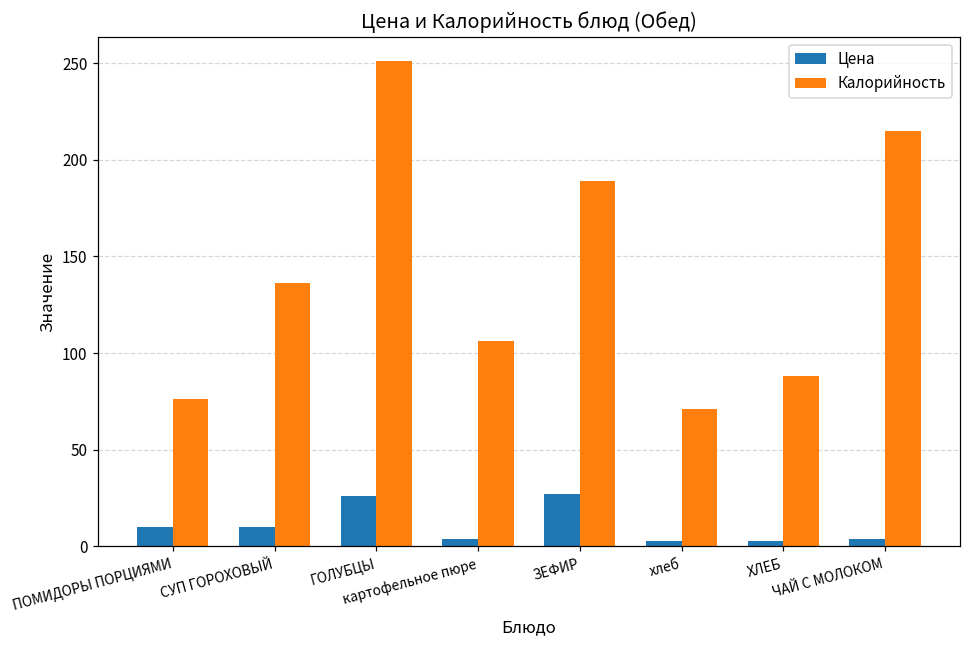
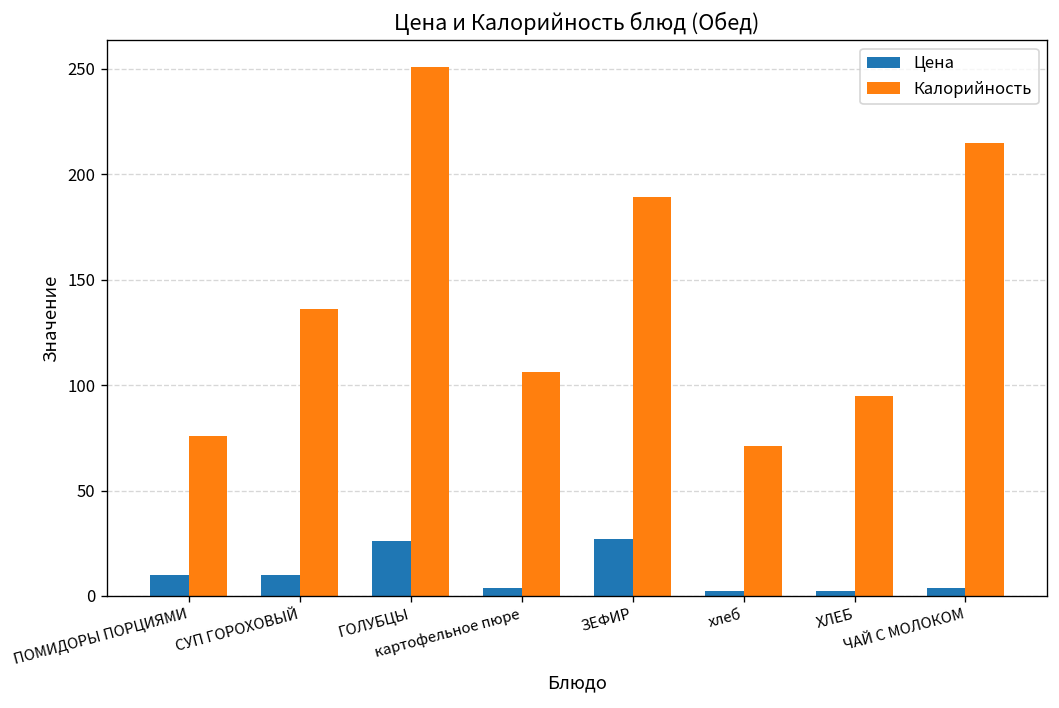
Калорийность, ХЛЕБ: 88 -> 95
